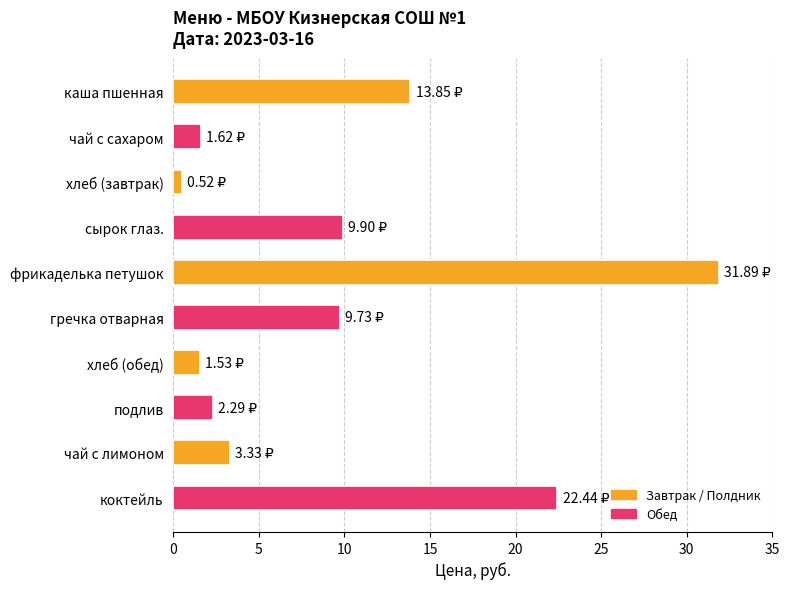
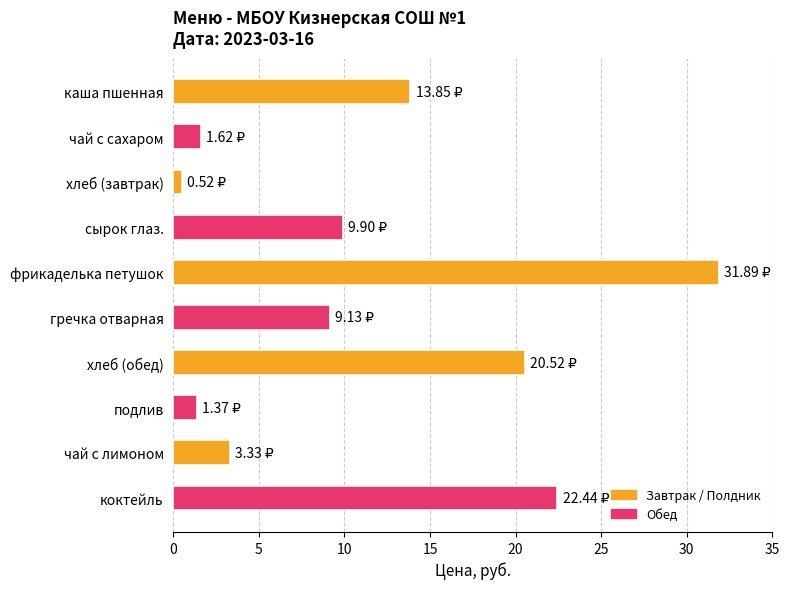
гречка отварная: 9.73 -> 9.13
хлеб (обед): 1.53 -> 20.52
подлив: 2.29 -> 1.37
